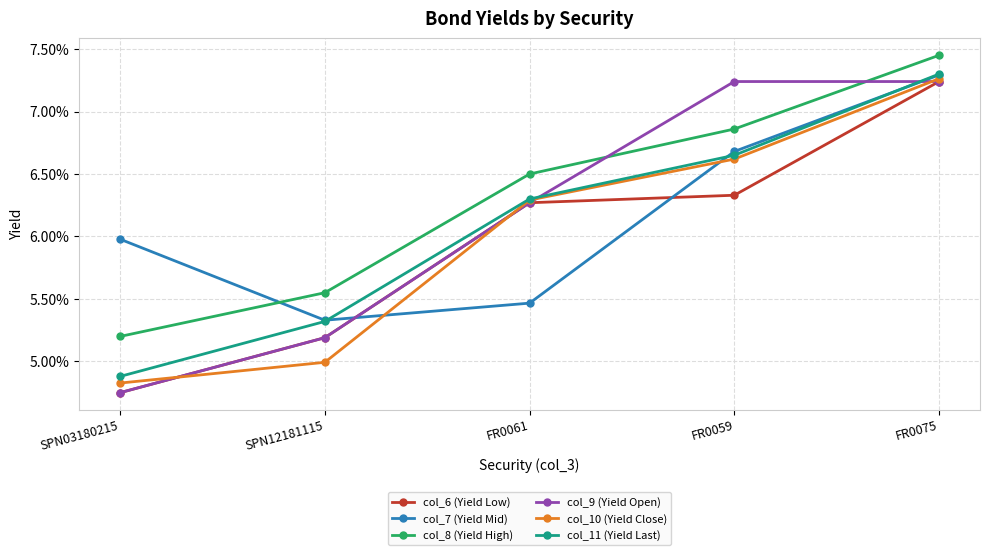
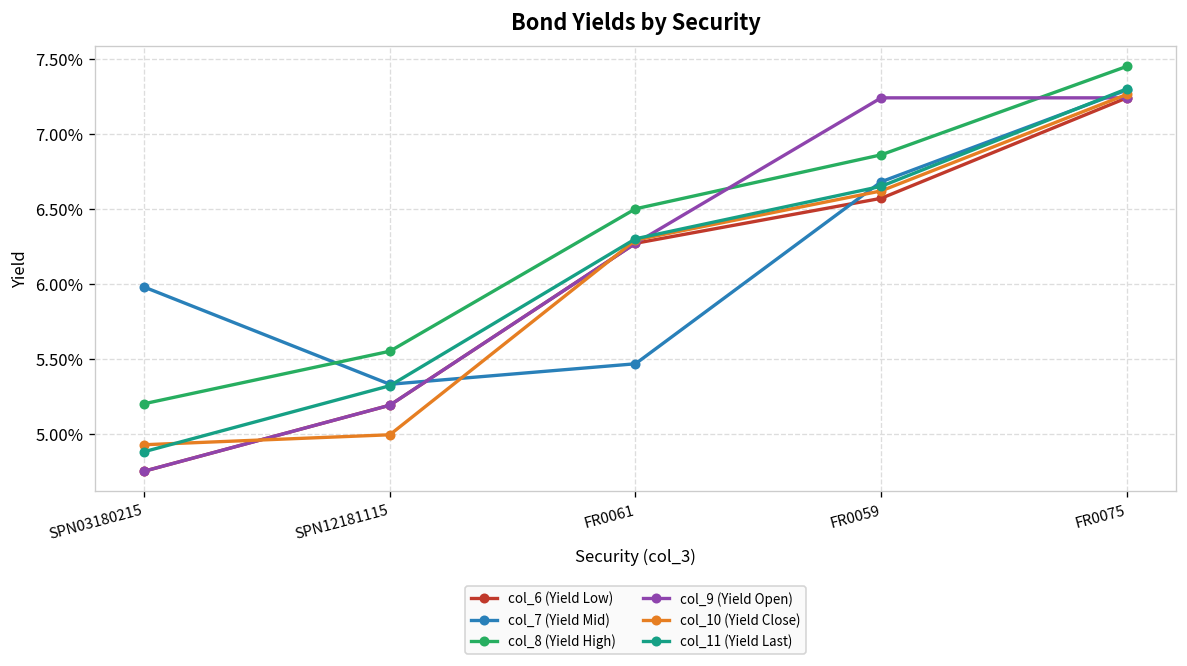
col_10 (Yield Close), SPN03180215: 4.83% -> 4.93%
col_6 (Yield Low), FR0059: 6.33% -> 6.57%
